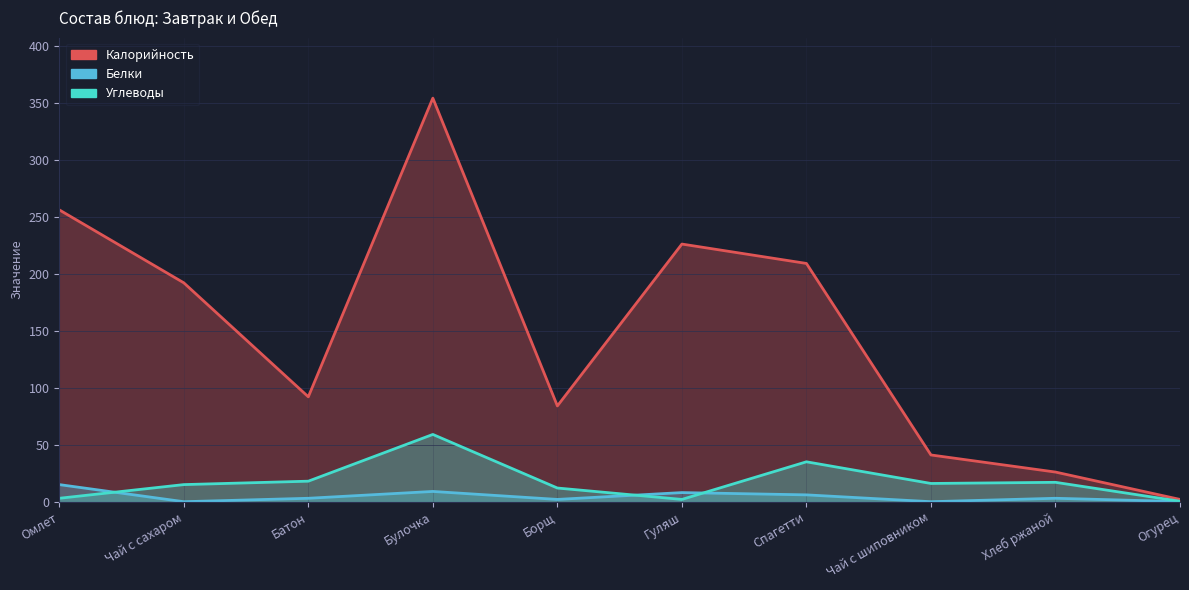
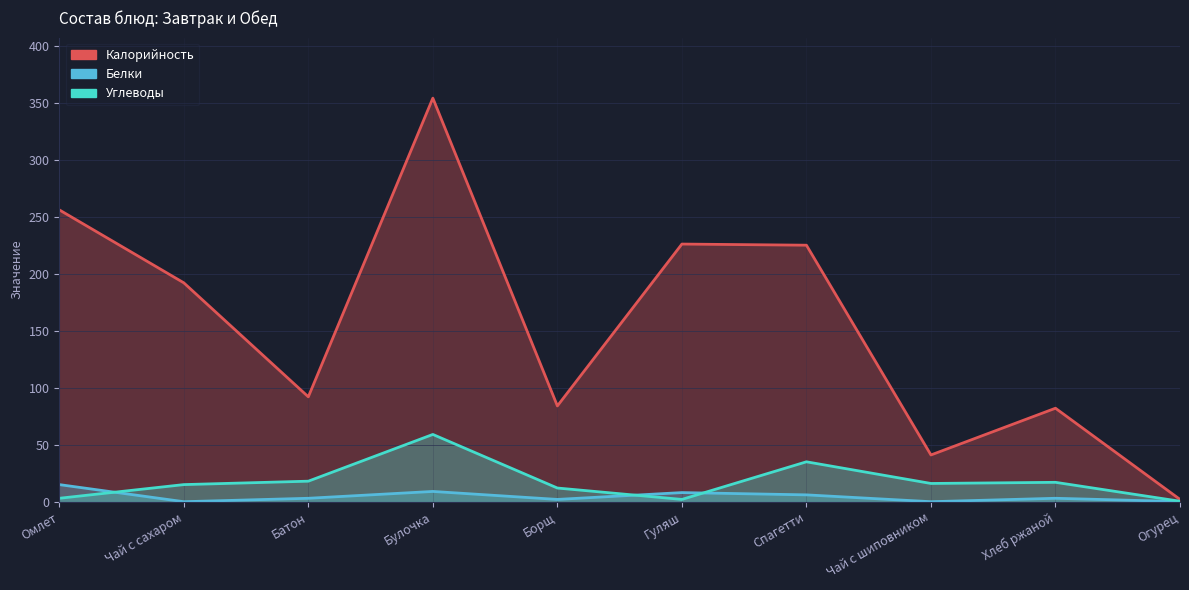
Калорийность, Спагетти: 209 -> 225
Калорийность, Хлеб ржаной: 26 -> 82
